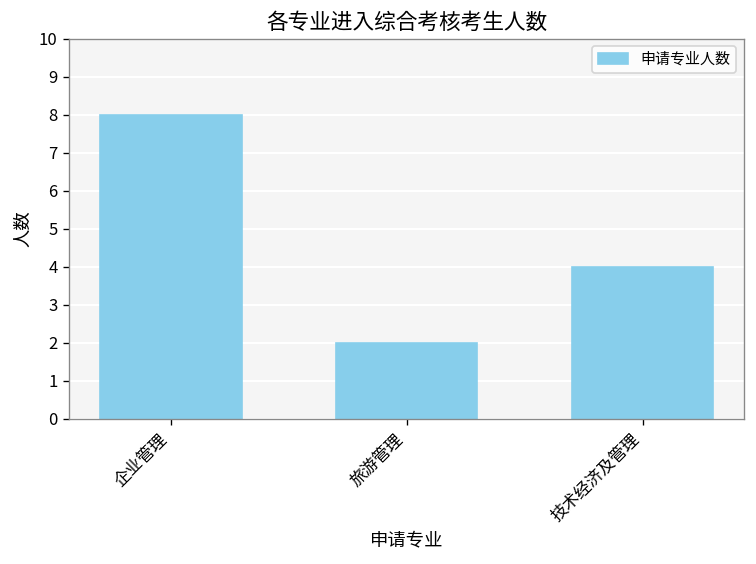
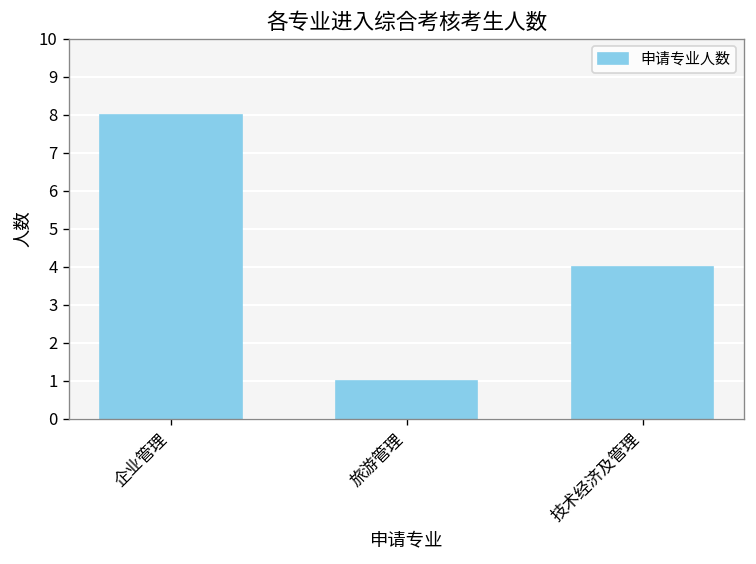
旅游管理: 2 -> 1
